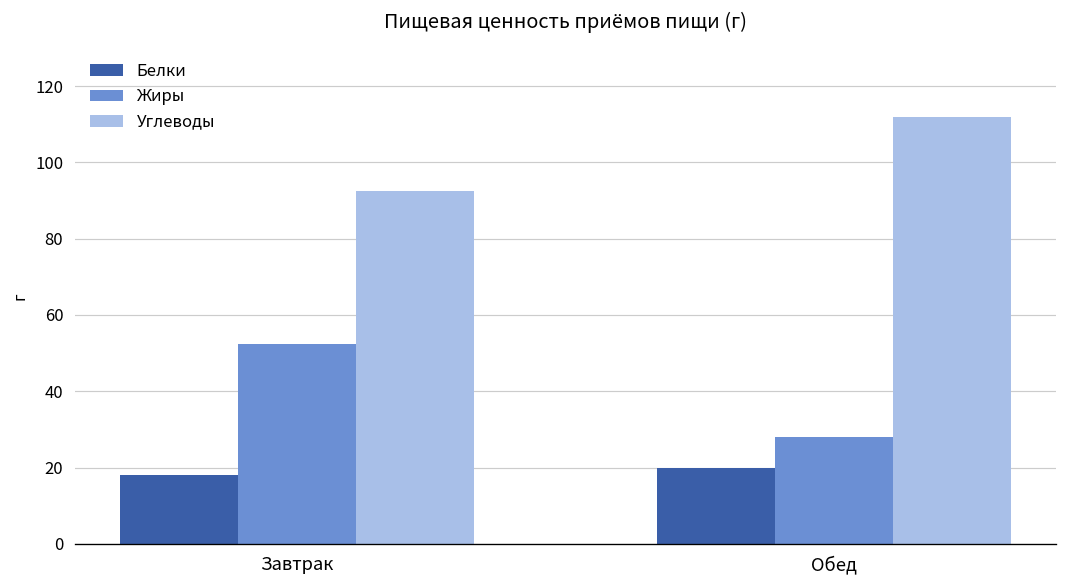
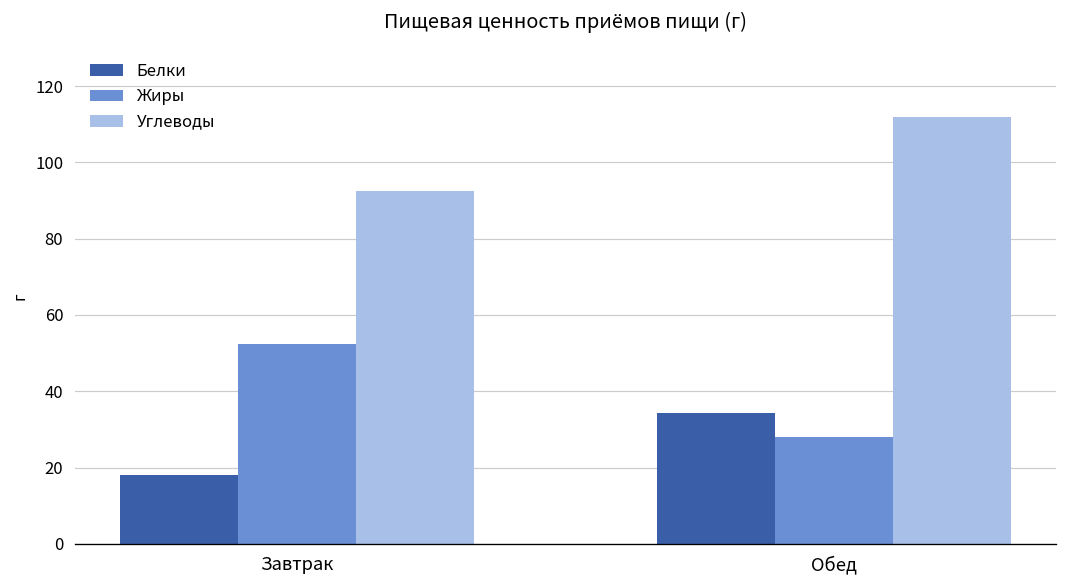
Белки, Обед: 20 -> 34
